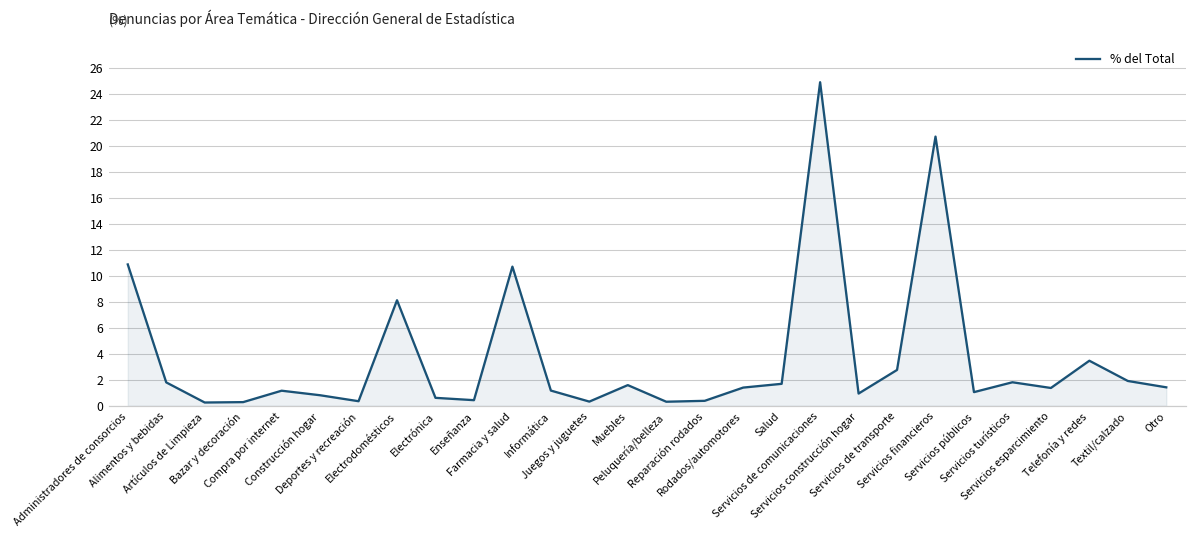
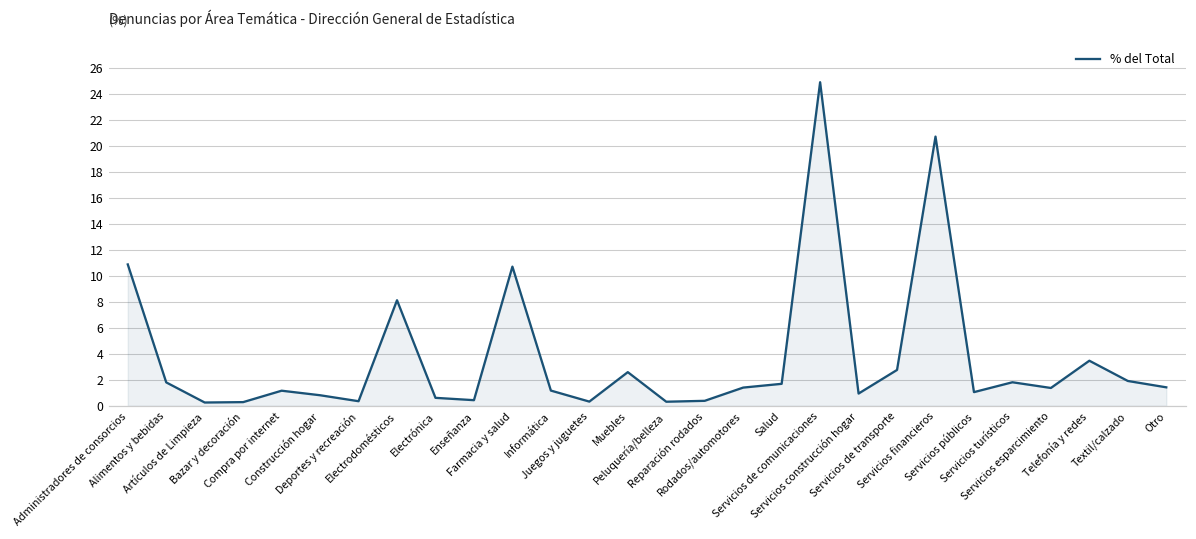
Muebles: 1.6 -> 2.6
